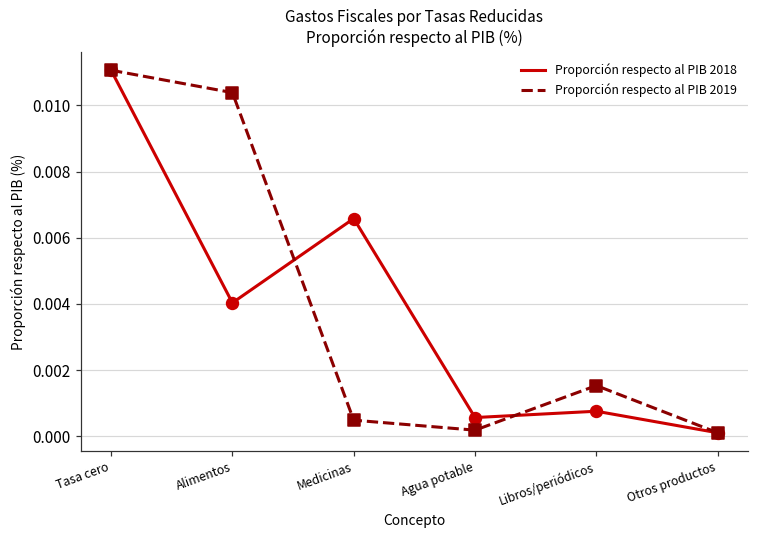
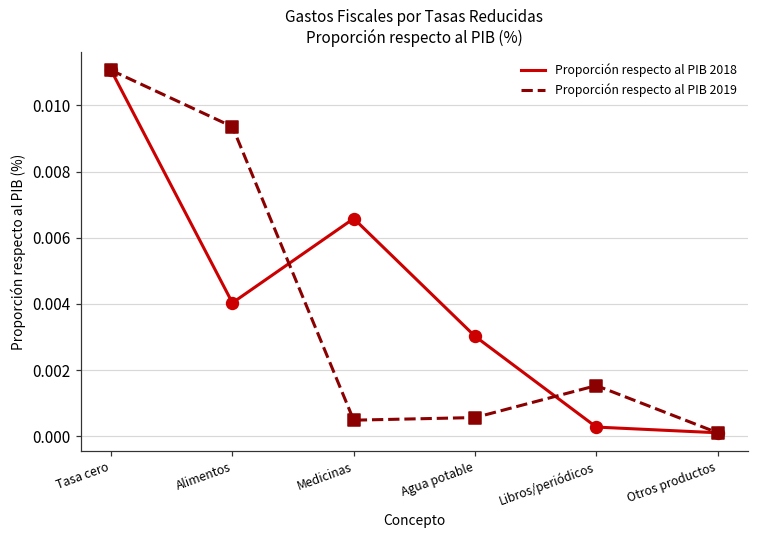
Proporción respecto al PIB 2019, Alimentos: 0.0104 -> 0.0094
Proporción respecto al PIB 2018, Agua potable: 0.0006 -> 0.0030
Proporción respecto al PIB 2019, Agua potable: 0.0002 -> 0.0006
Proporción respecto al PIB 2018, Libros/periódicos: 0.0008 -> 0.0003
